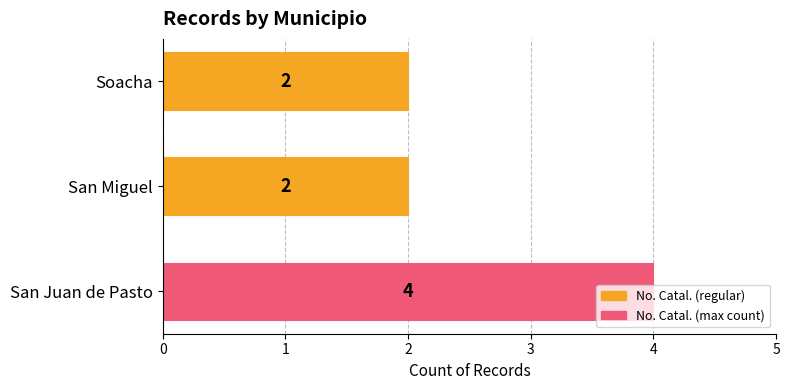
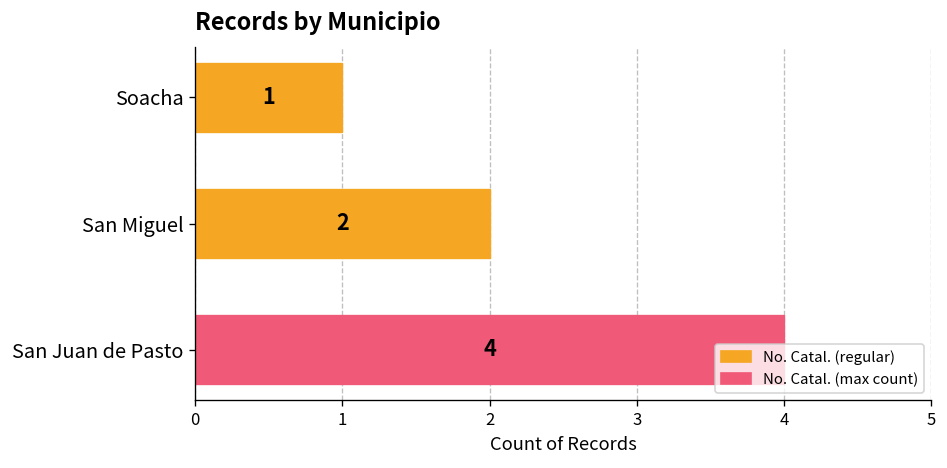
Soacha: 2 -> 1
